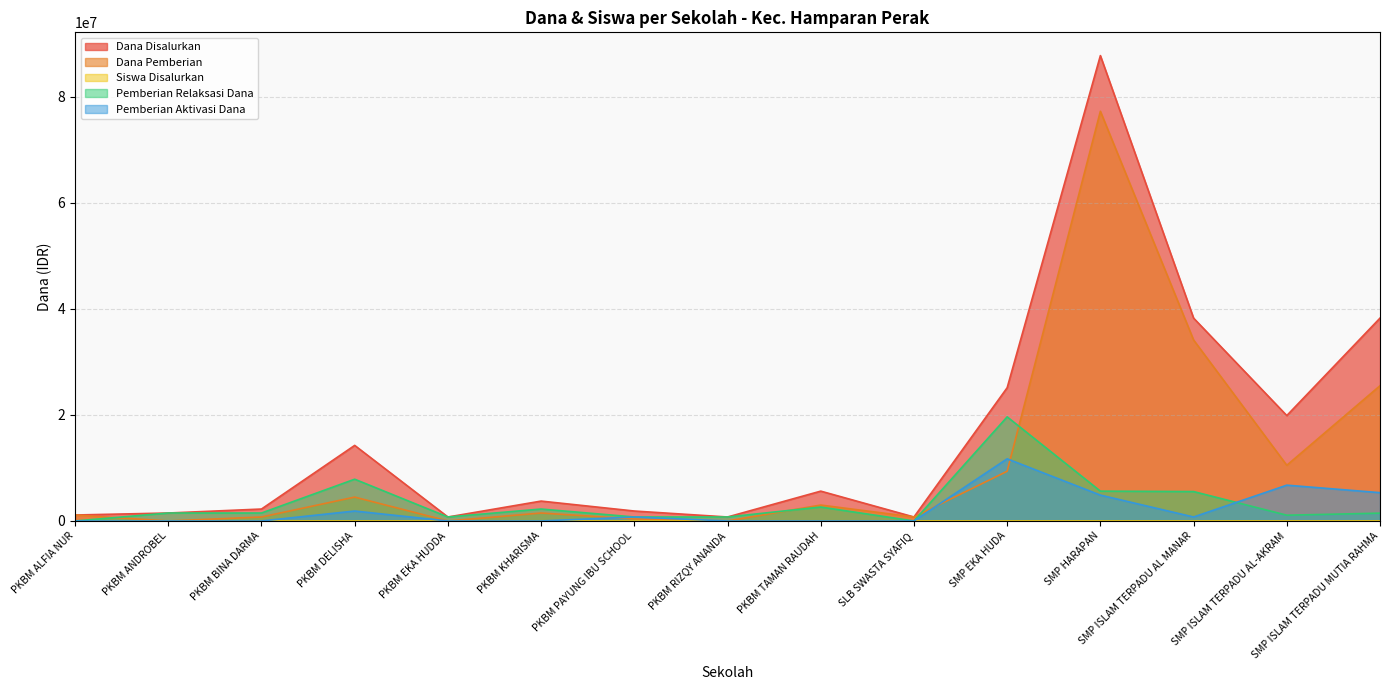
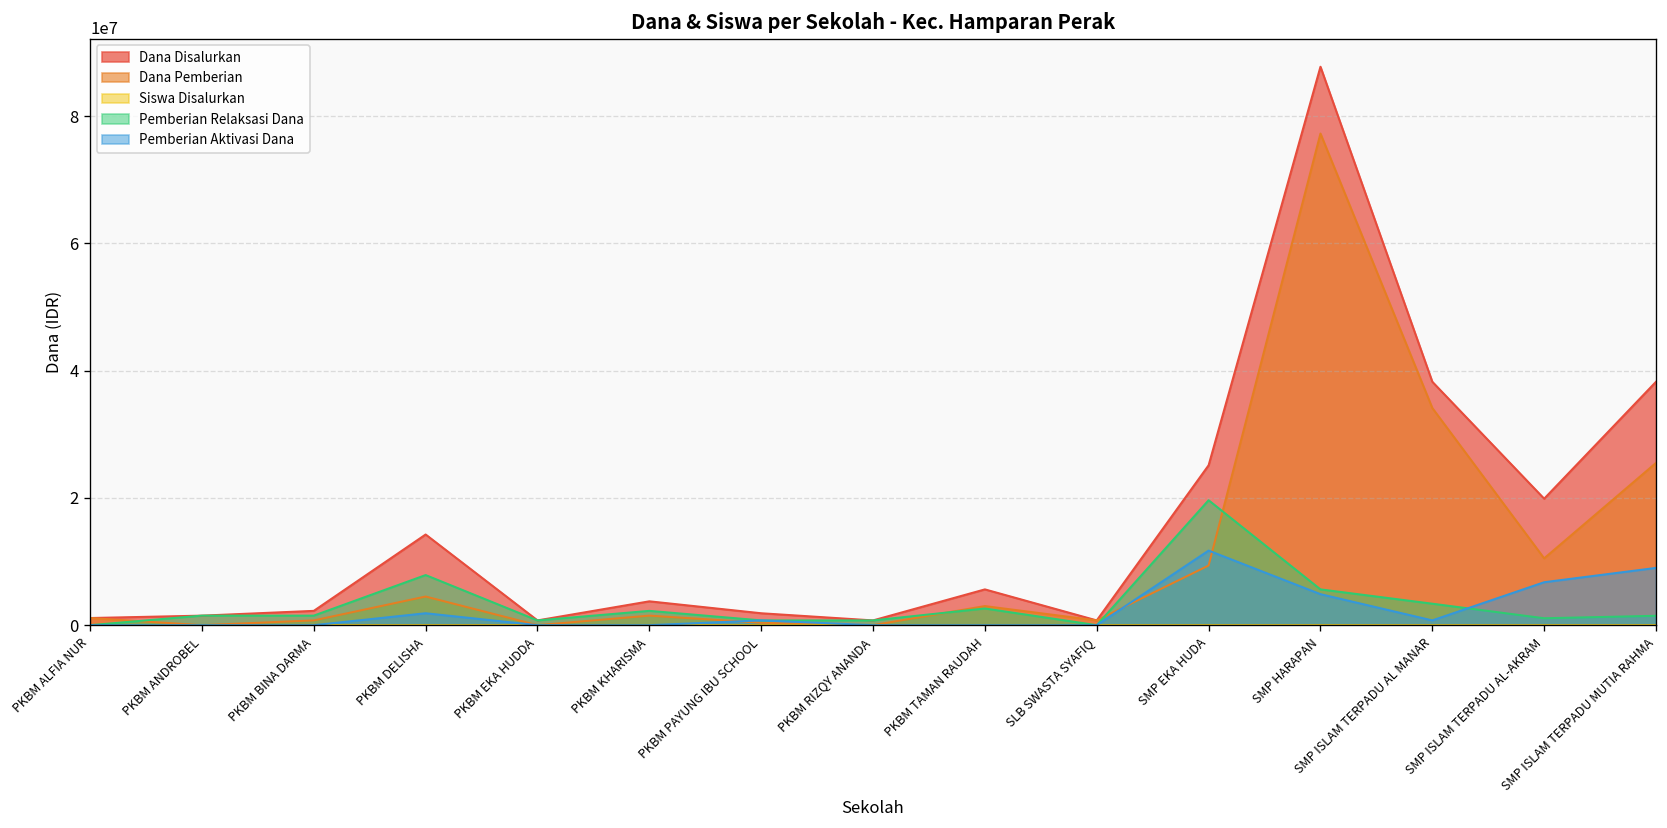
Pemberian Relaksasi Dana, SMP ISLAM TERPADU AL MANAR: 6000000 -> 3000000
Pemberian Aktivasi Dana, SMP ISLAM TERPADU MUTIA RAHMA: 5000000 -> 9000000
